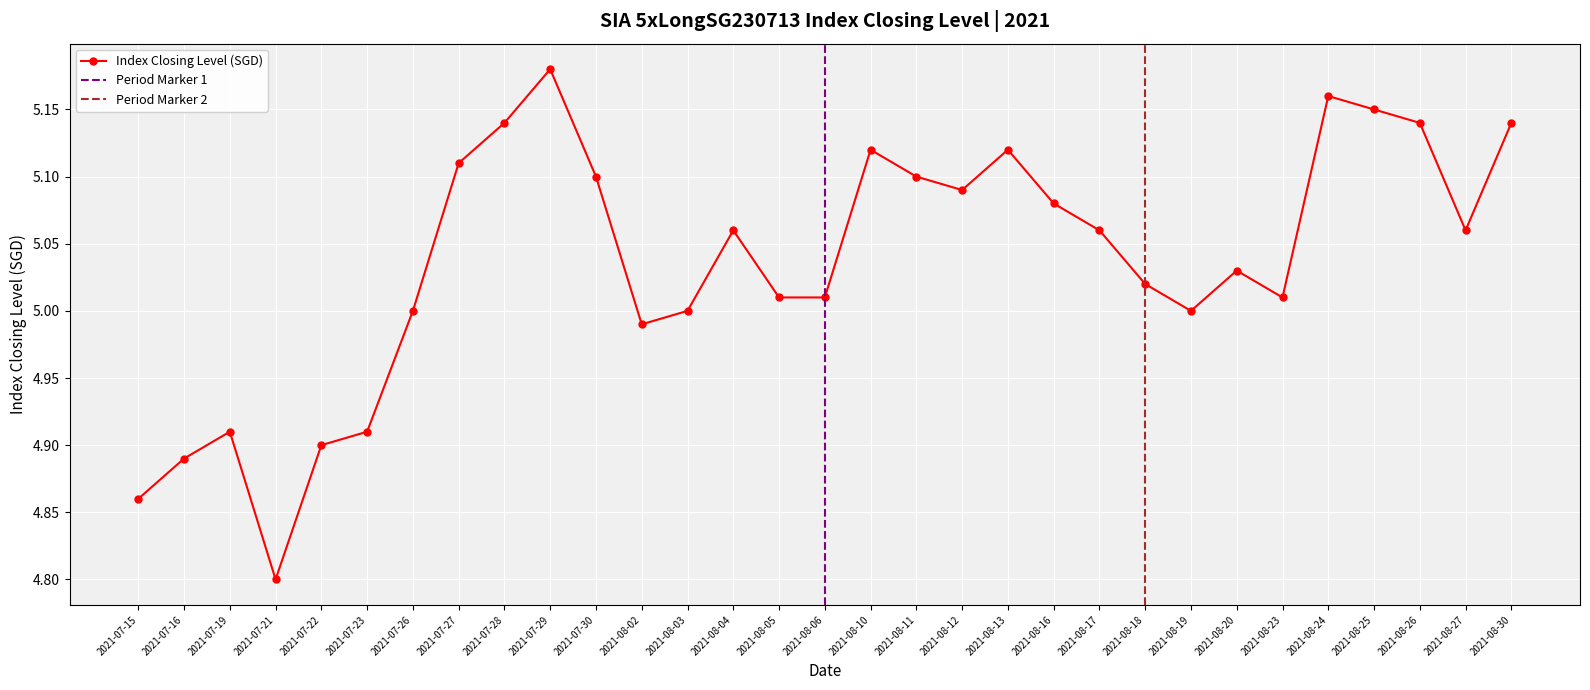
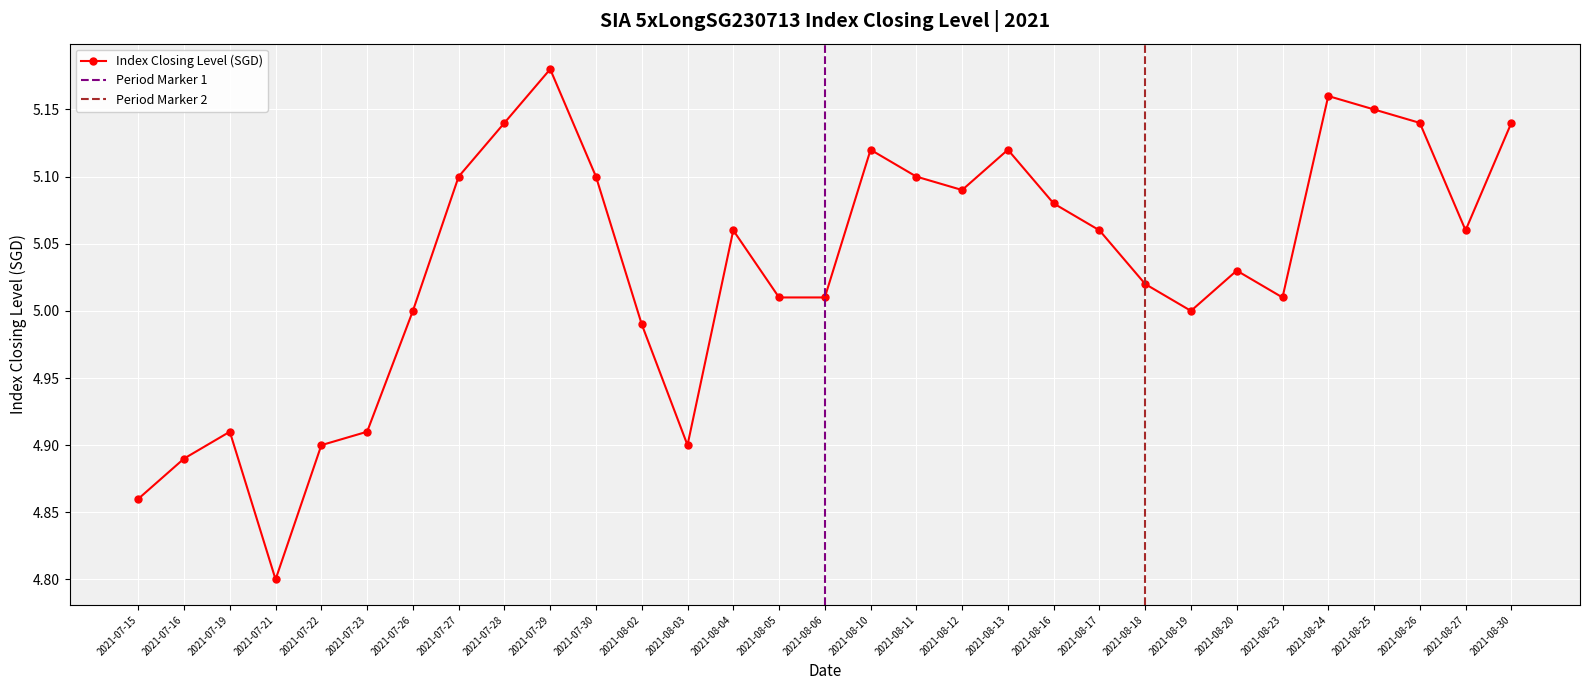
2021-07-27: 5.11 -> 5.10
2021-08-03: 5.0 -> 4.9
